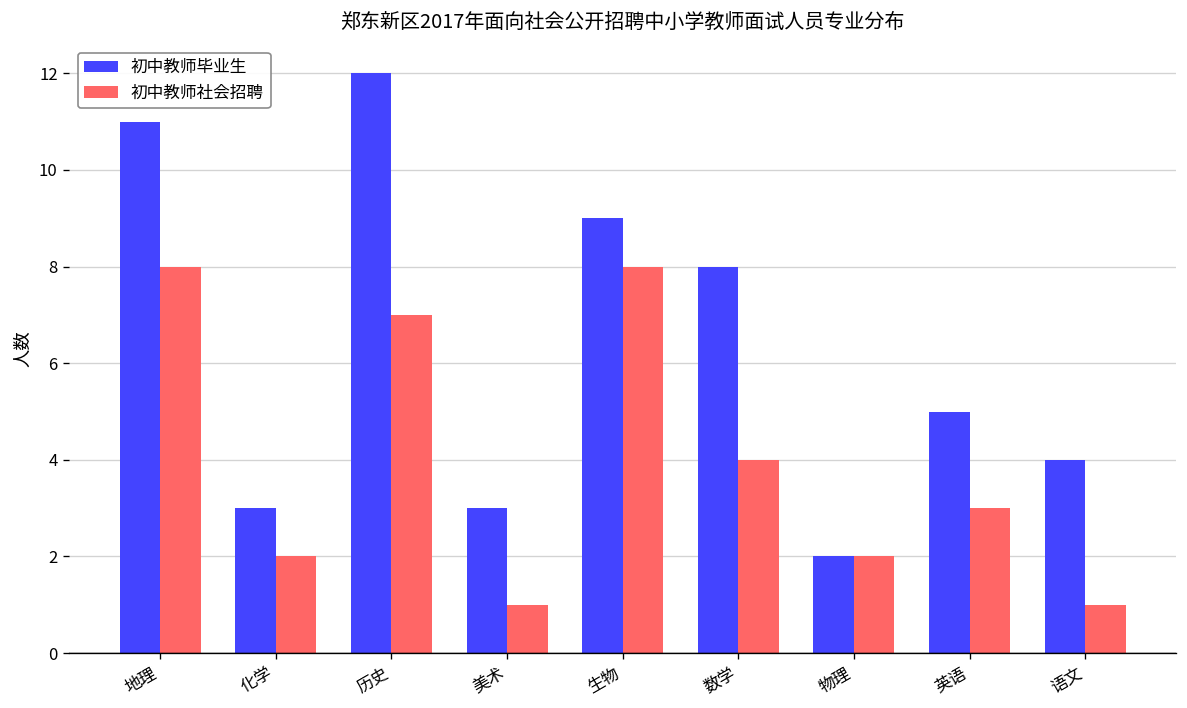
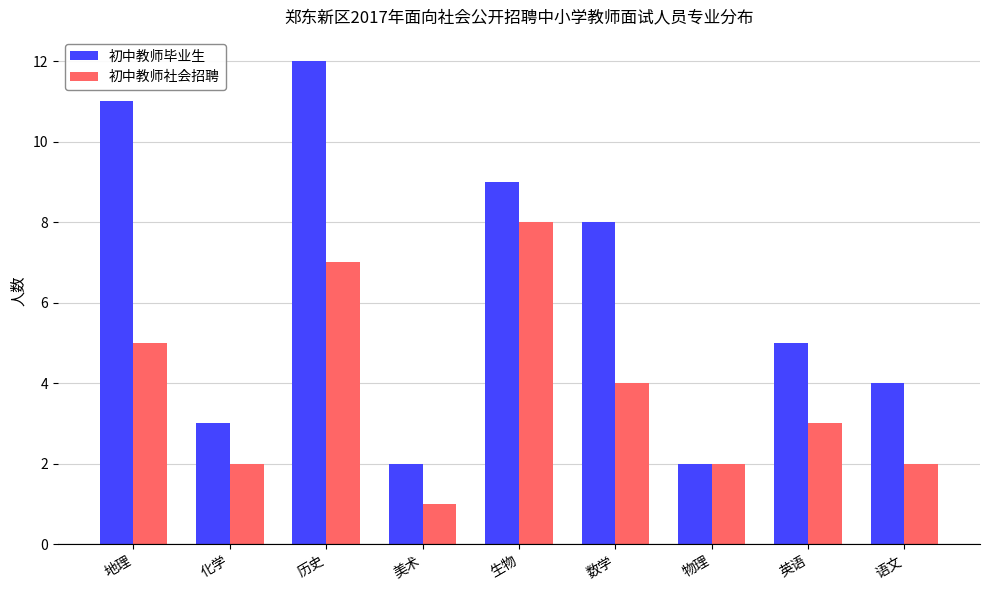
初中教师社会招聘, 地理: 8 -> 5
初中教师毕业生, 美术: 3 -> 2
初中教师社会招聘, 语文: 1 -> 2
